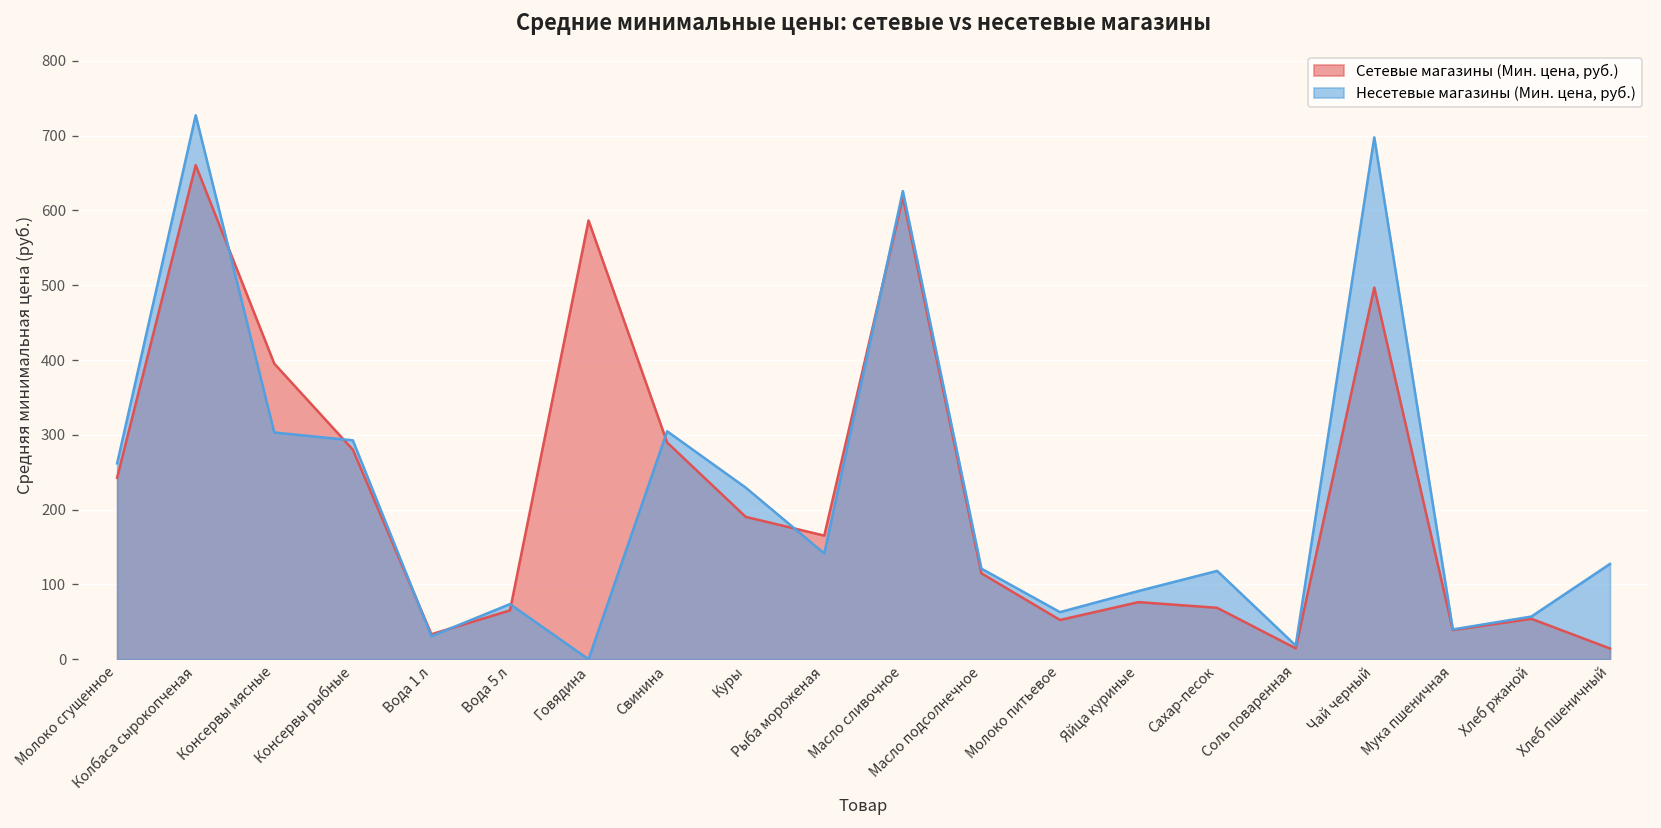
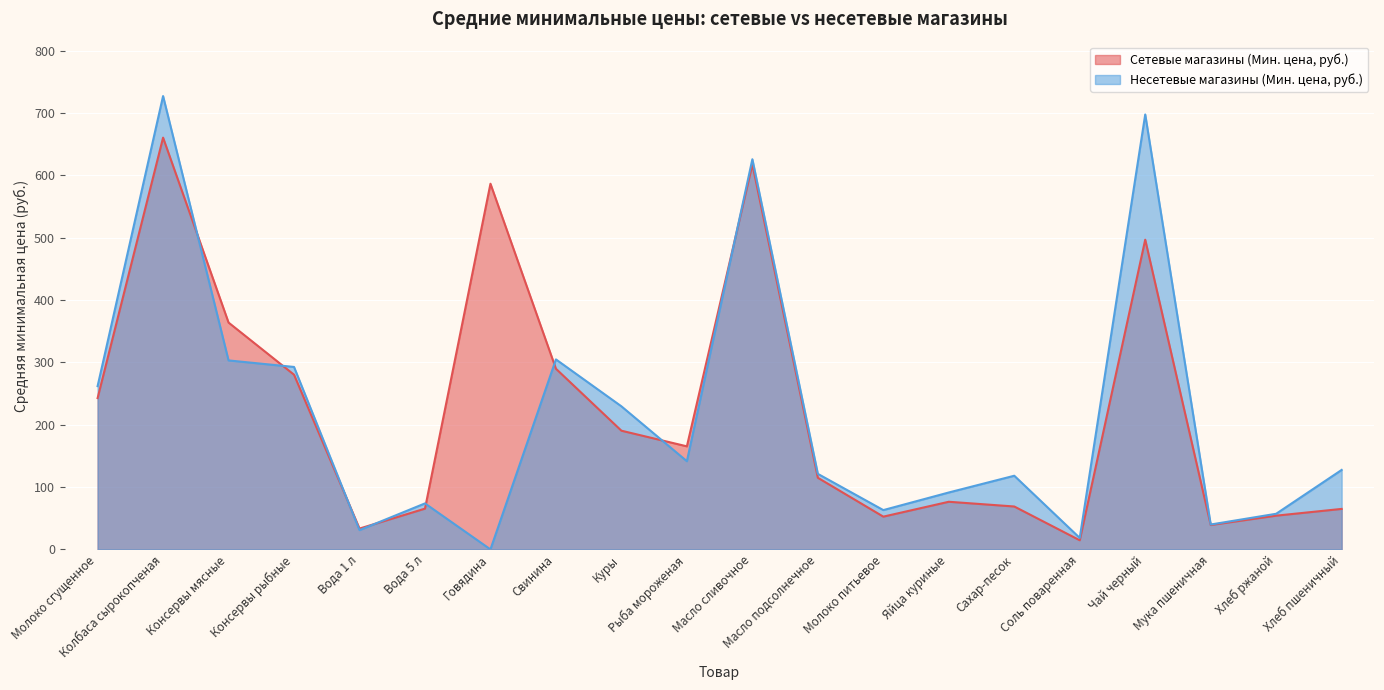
Сетевые магазины (Мин. цена, руб.), Консервы мясные: 400 -> 360
Сетевые магазины (Мин. цена, руб.), Хлеб пшеничный: 10 -> 60
